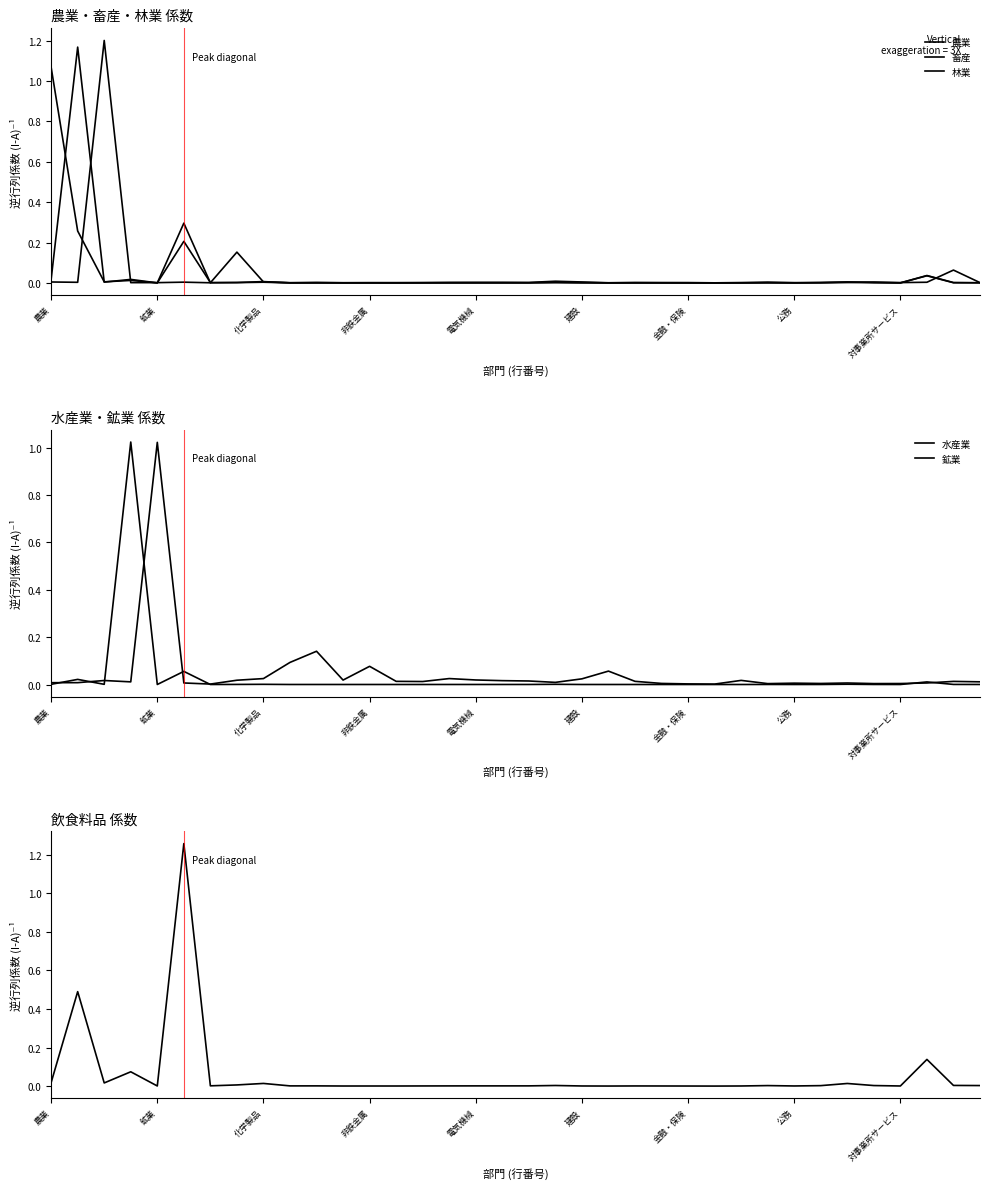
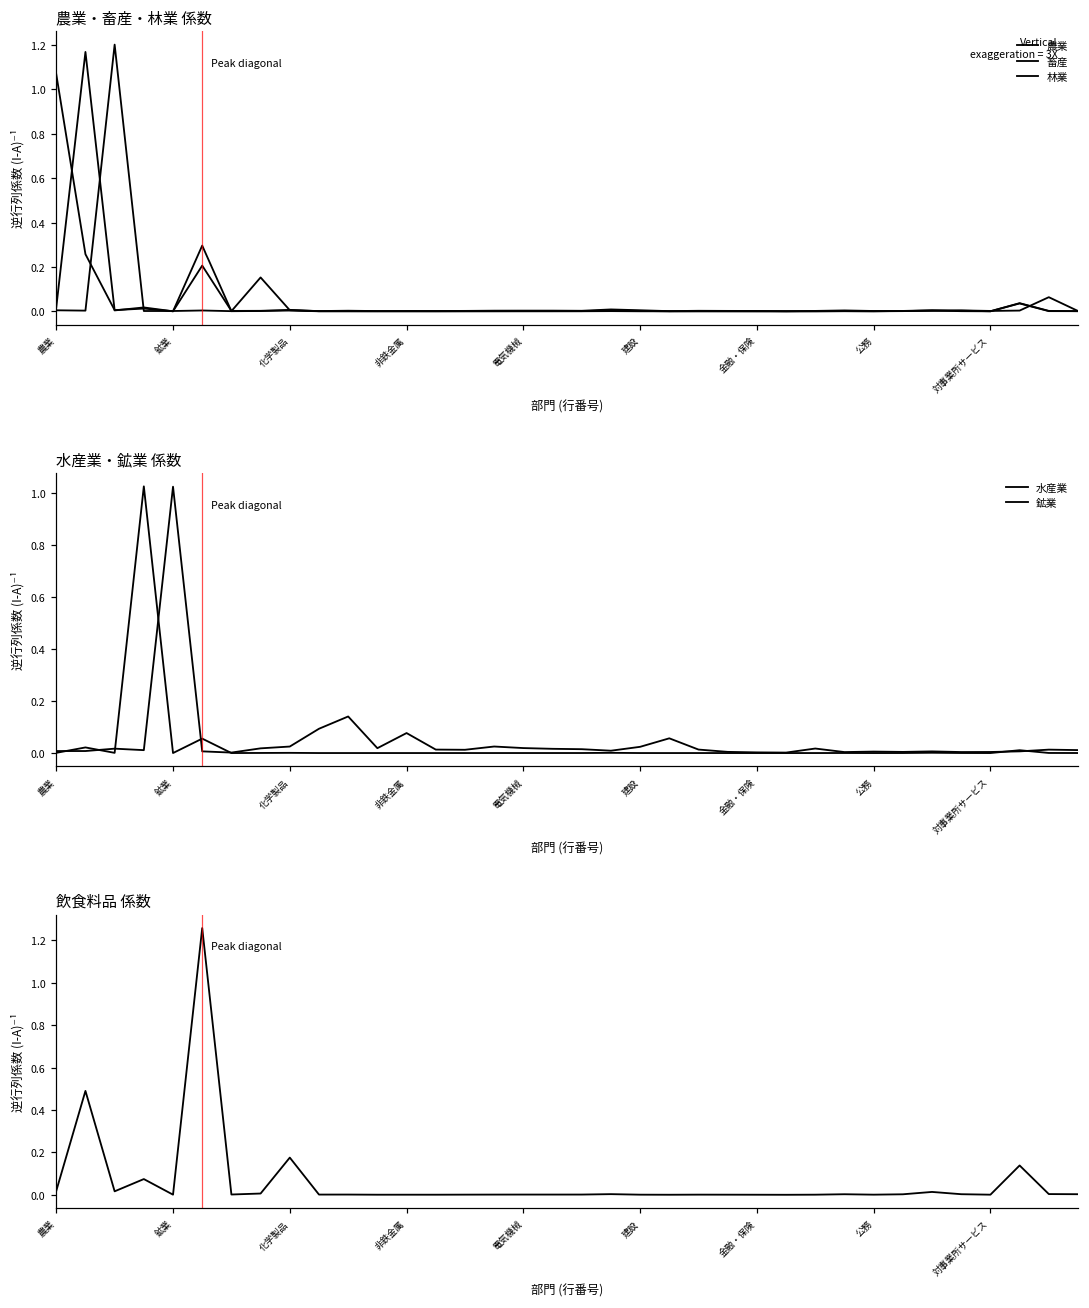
飲食料品 係数, 化学製品: 0.01 -> 0.18
